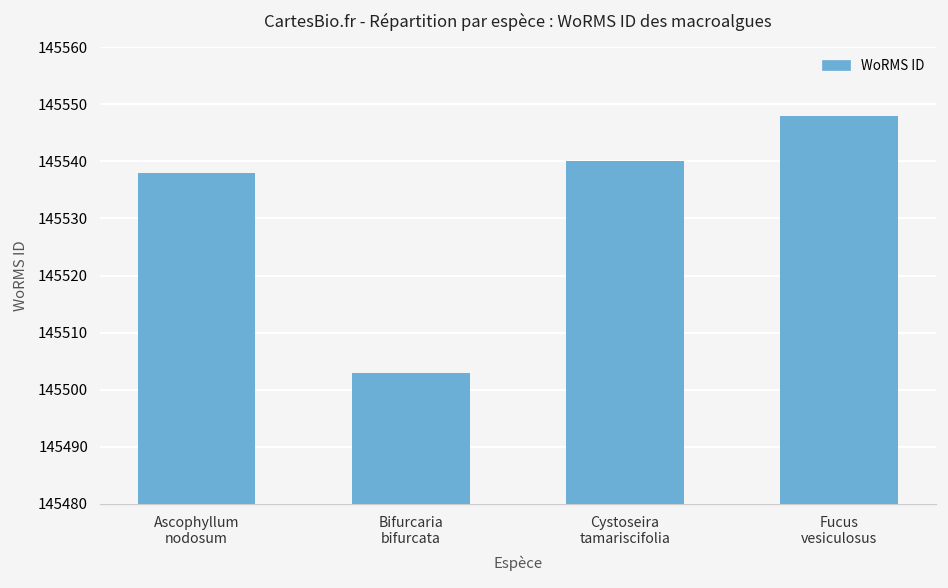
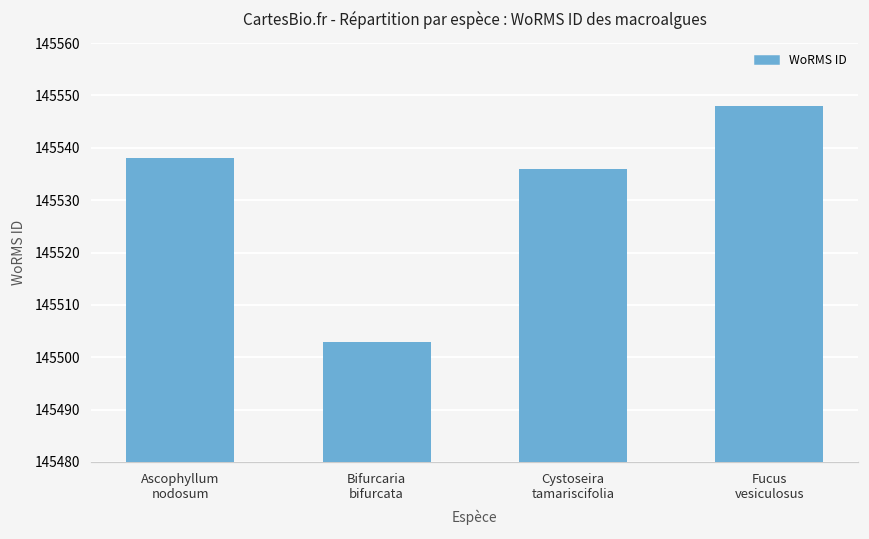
Cystoseira tamariscifolia: 145540 -> 145536
